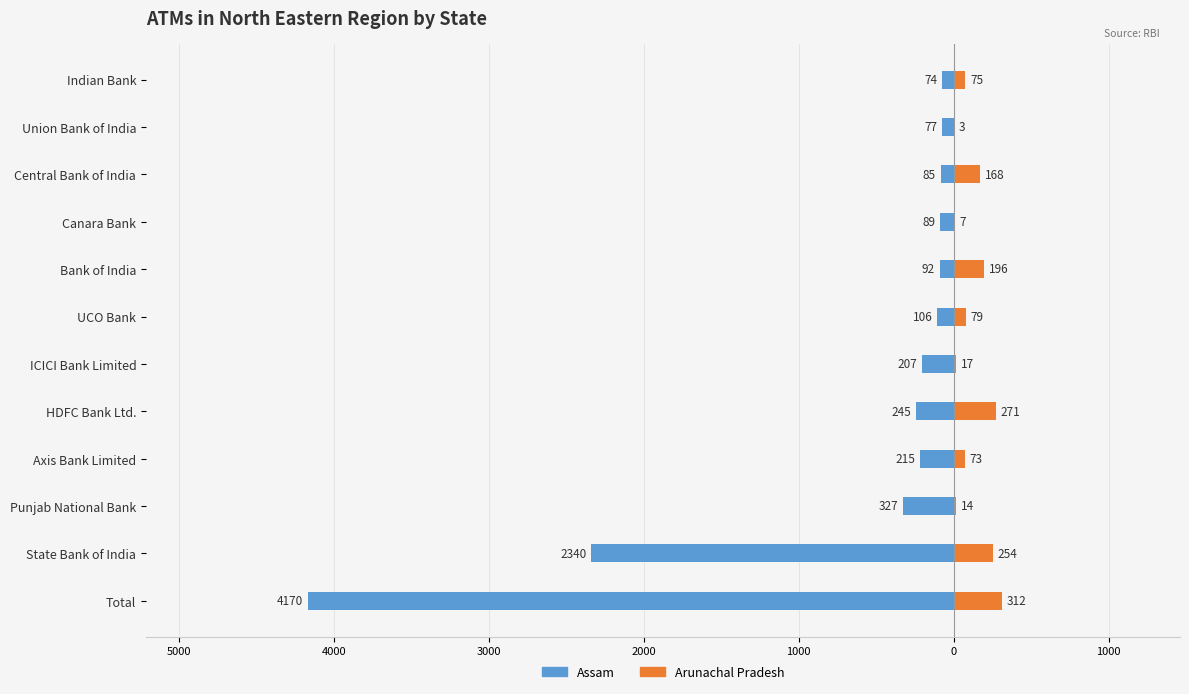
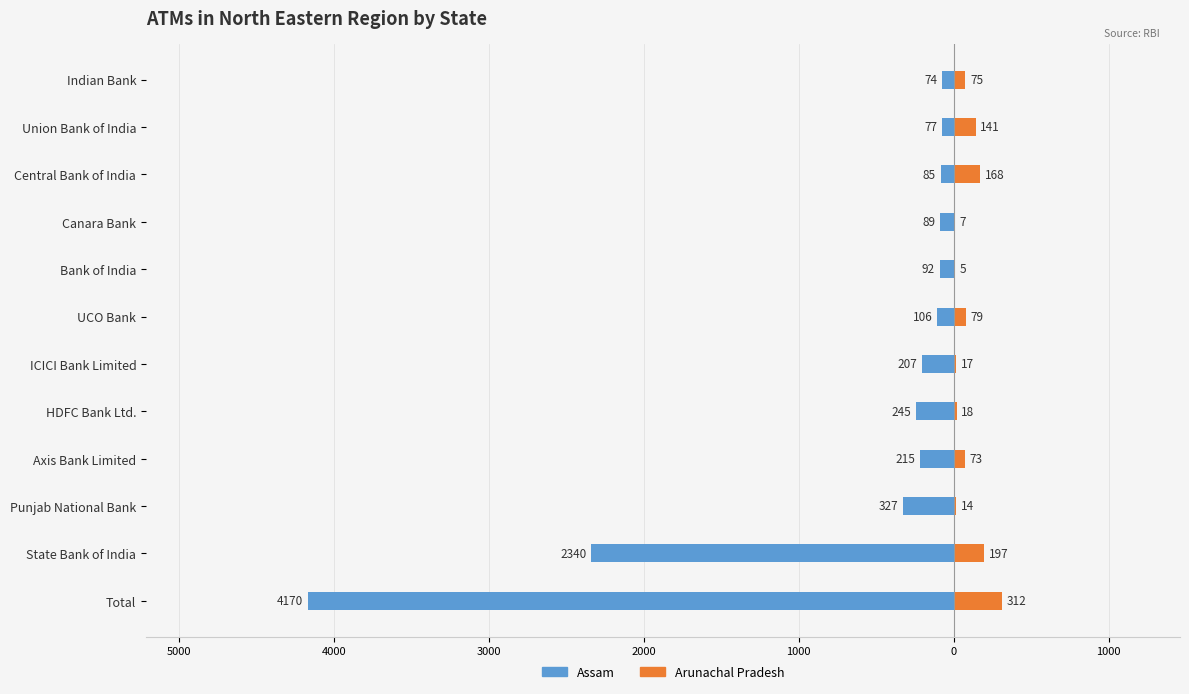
Arunachal Pradesh, Union Bank of India: 3 -> 141
Arunachal Pradesh, Bank of India: 196 -> 5
Arunachal Pradesh, HDFC Bank Ltd.: 271 -> 18
Arunachal Pradesh, State Bank of India: 254 -> 197
